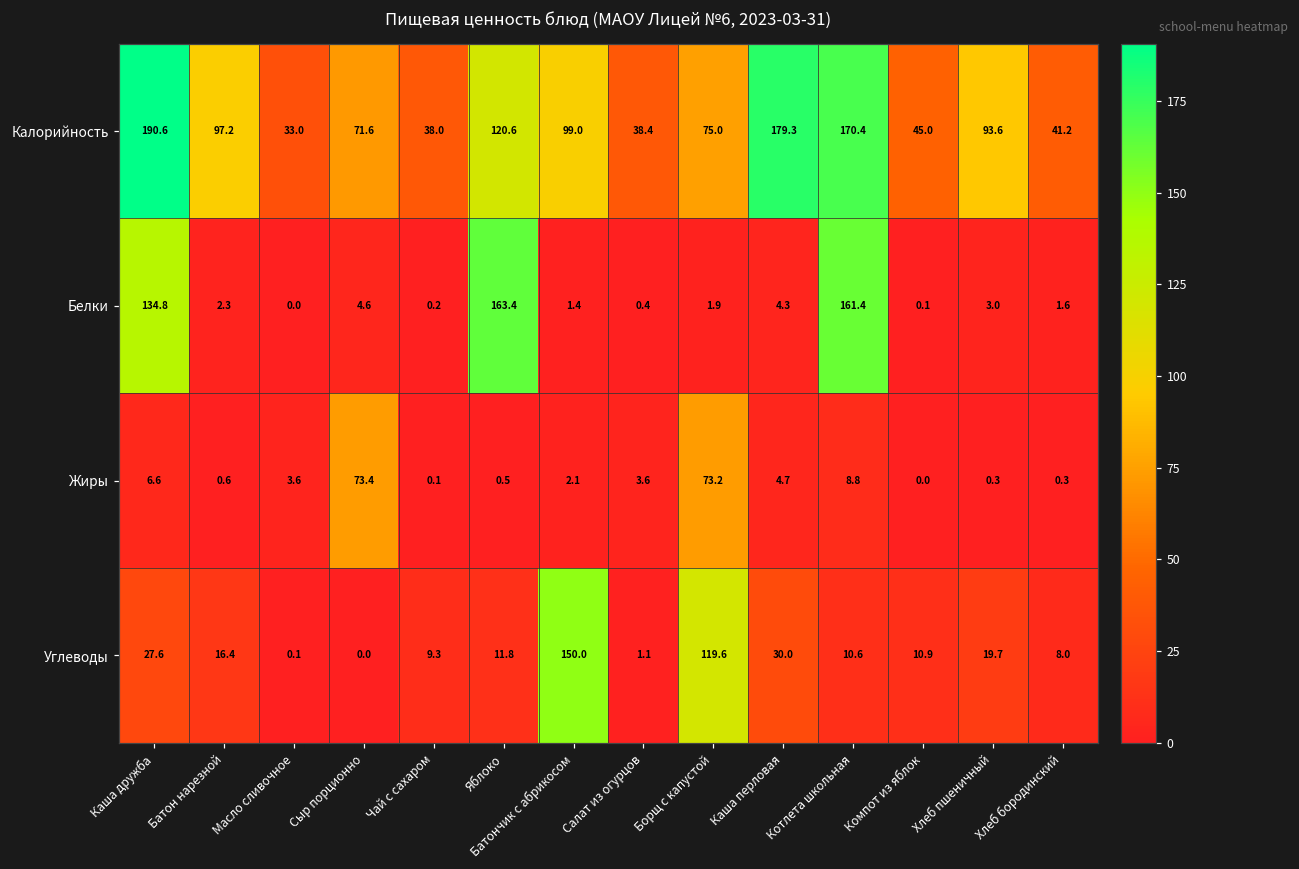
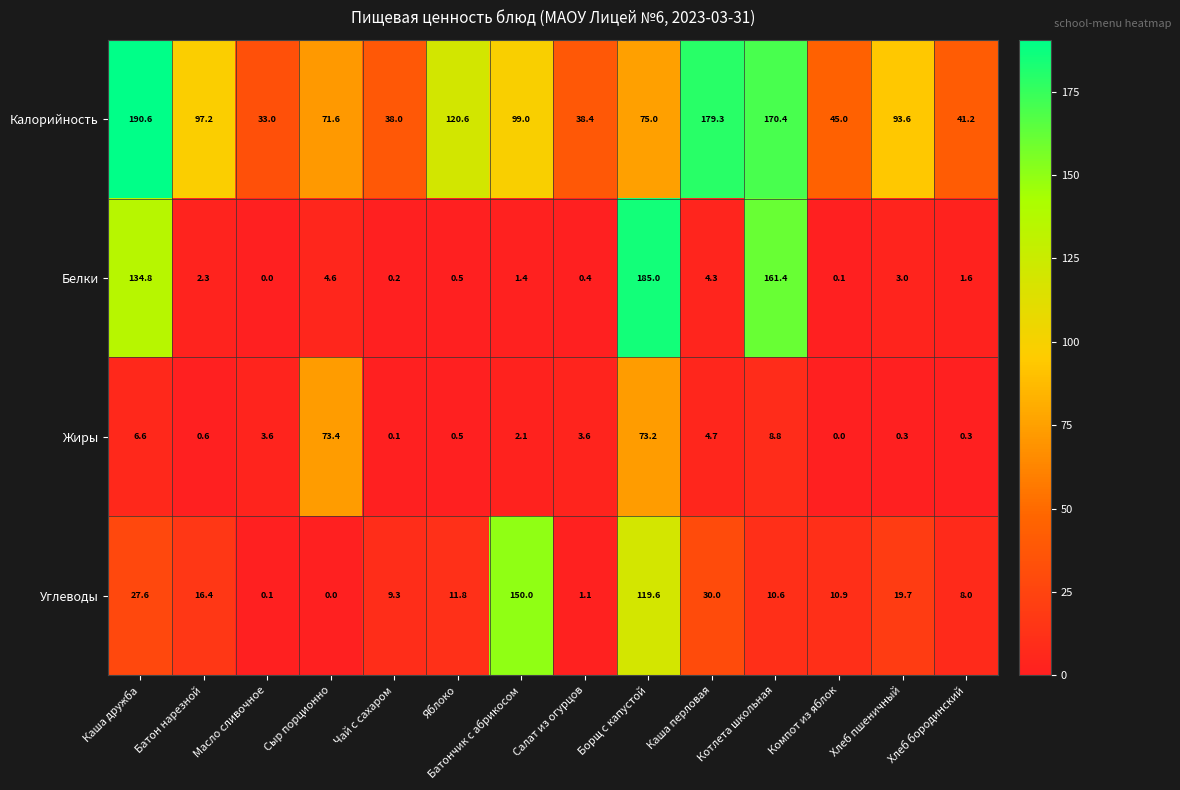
Белки, Яблоко: 163.4 -> 0.5
Белки, Борщ с капустой: 1.9 -> 185.0
